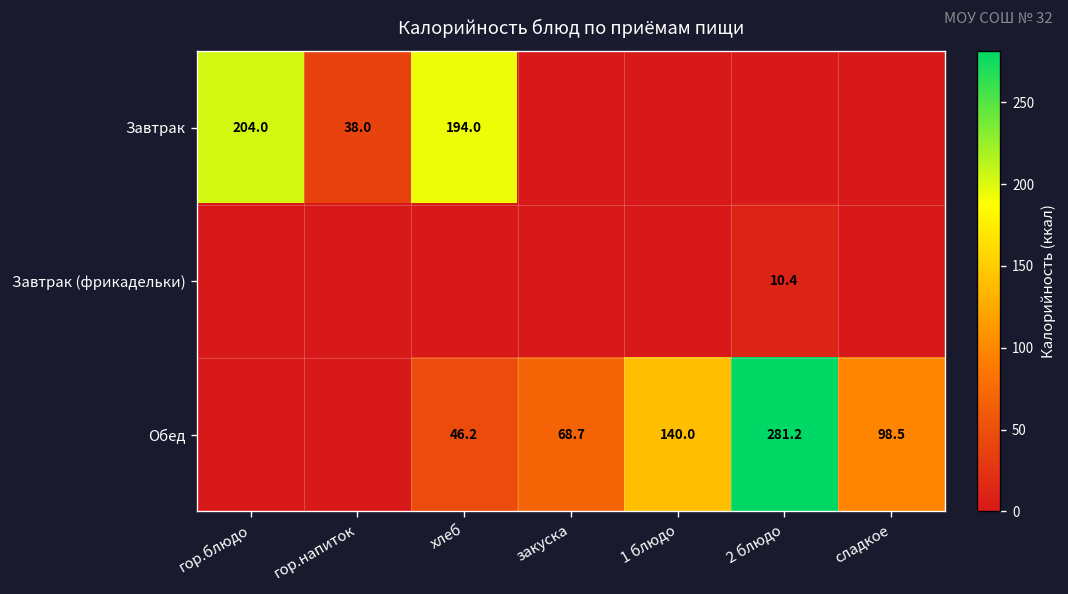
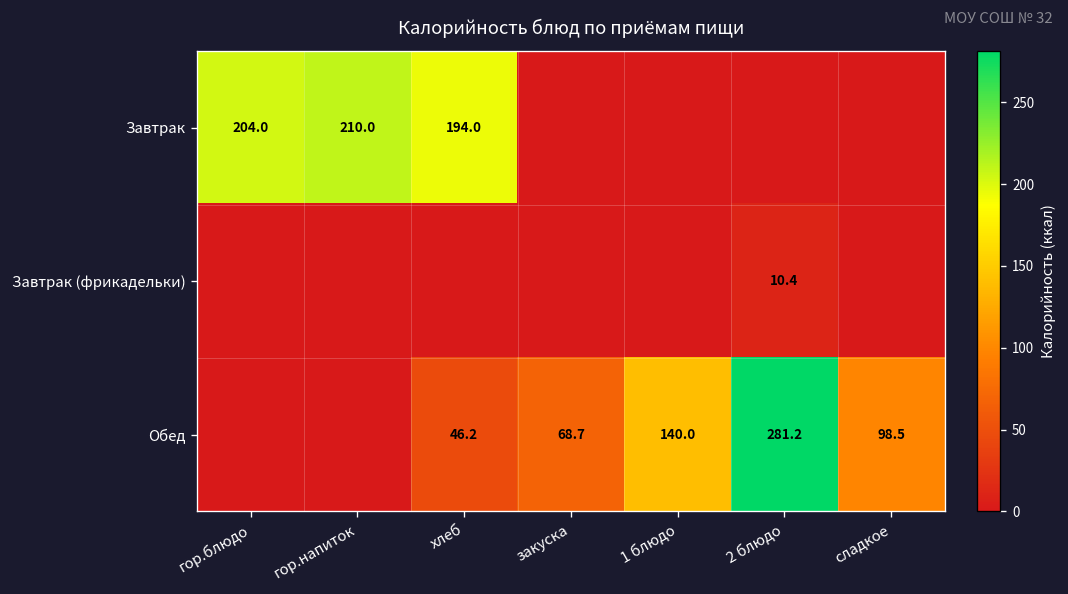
Завтрак, гор.напиток: 38.0 -> 210.0
